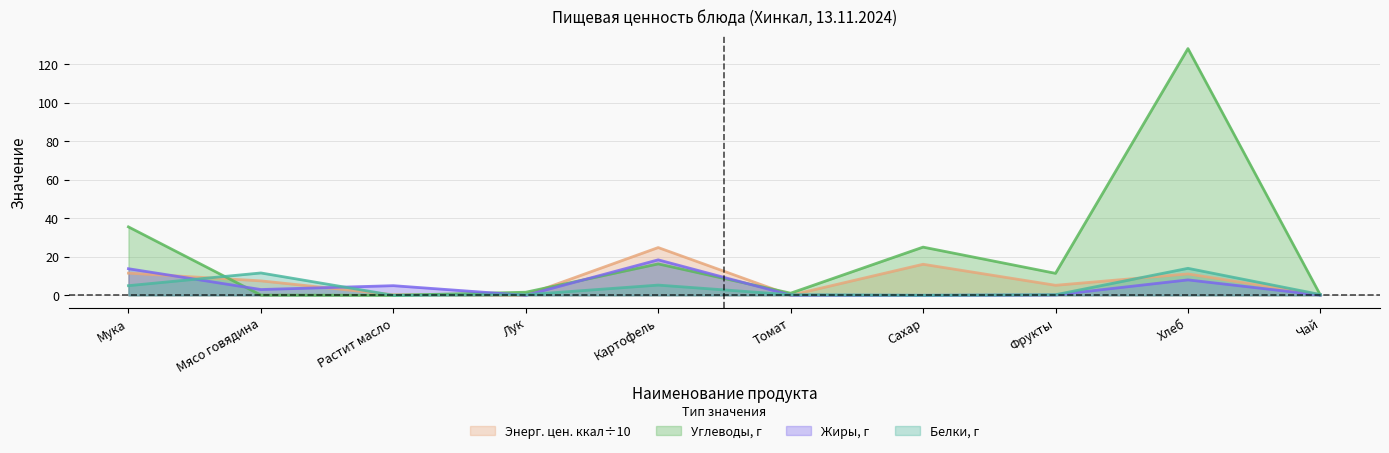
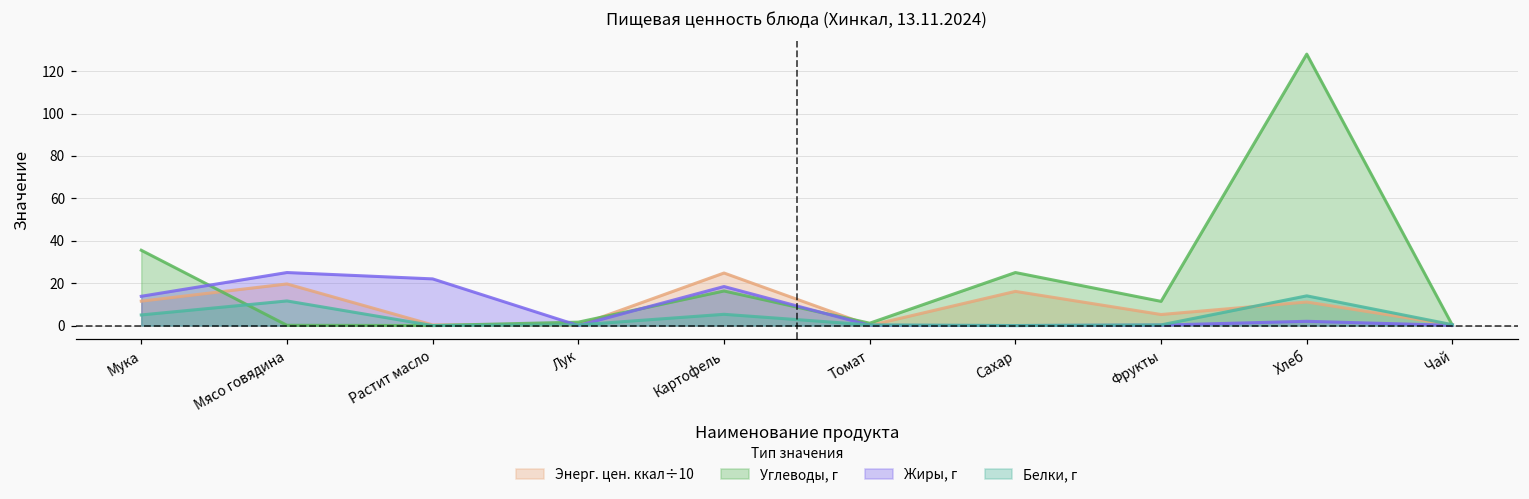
Энерг. цен. ккал÷10, Мясо говядина: 7 -> 20
Жиры, г, Мясо говядина: 3 -> 25
Жиры, г, Растит масло: 5 -> 22
Жиры, г, Хлеб: 8 -> 2
